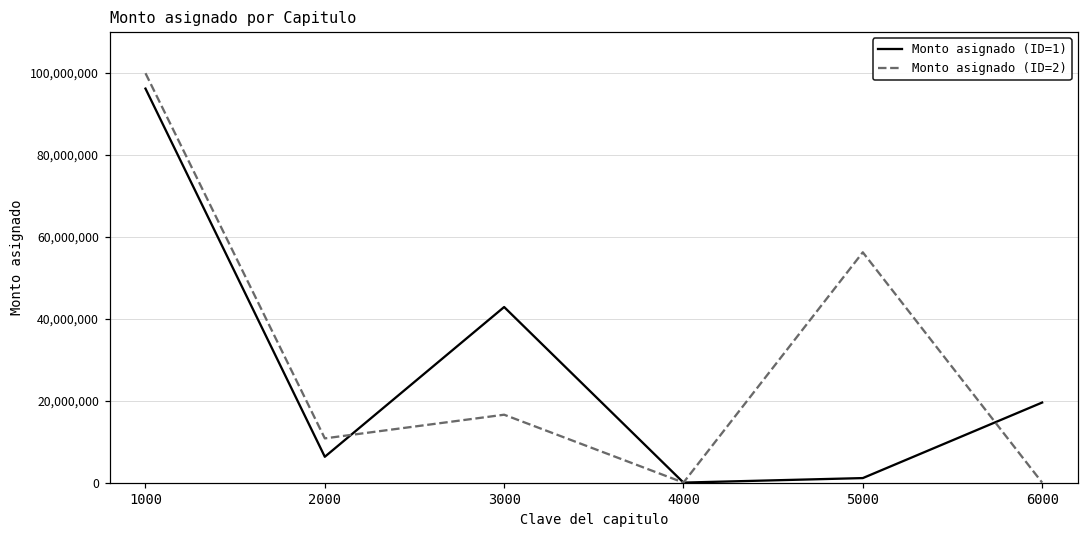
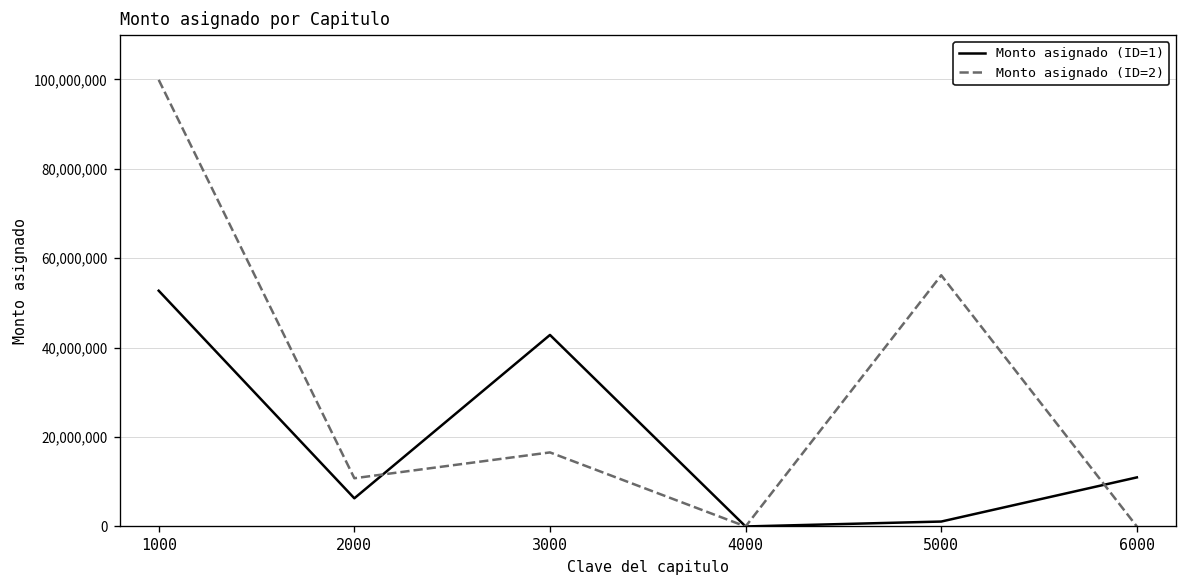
Monto asignado (ID=1), 1000: 96,000,000 -> 53,000,000
Monto asignado (ID=1), 6000: 20,000,000 -> 11,000,000
